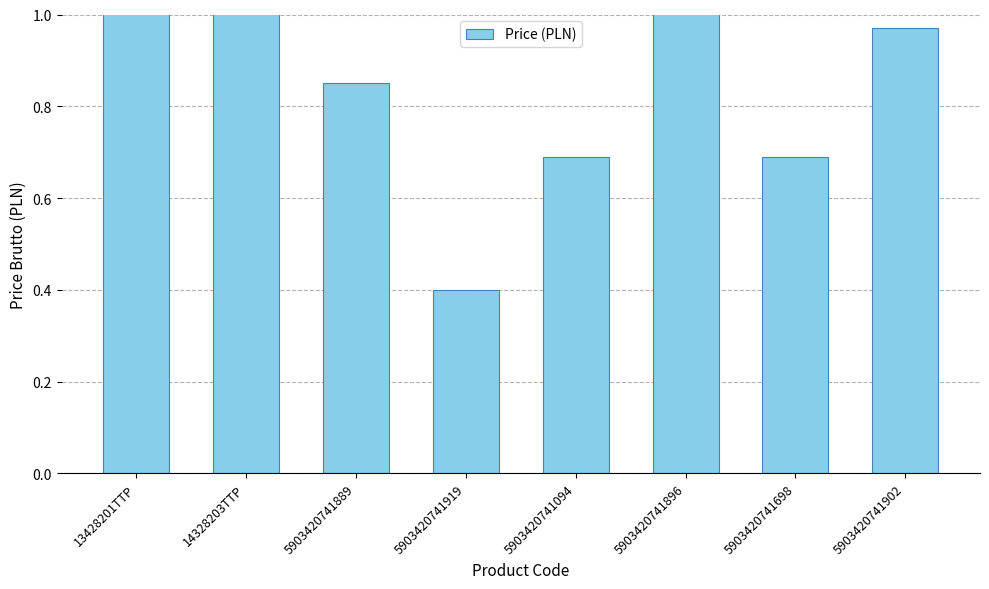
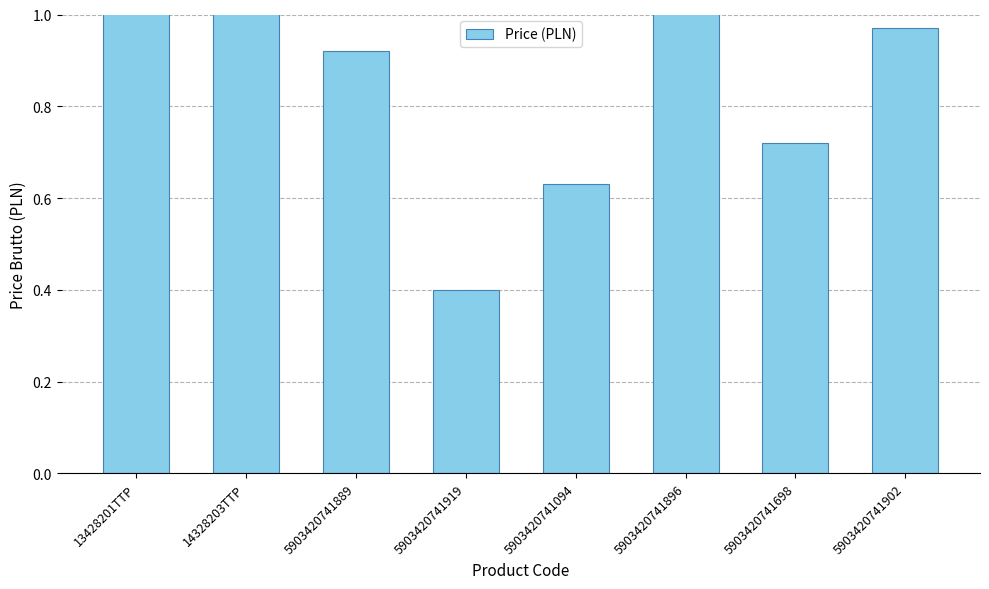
5903420741889: 0.85 -> 0.92
5903420741094: 0.69 -> 0.63
5903420741698: 0.69 -> 0.72
